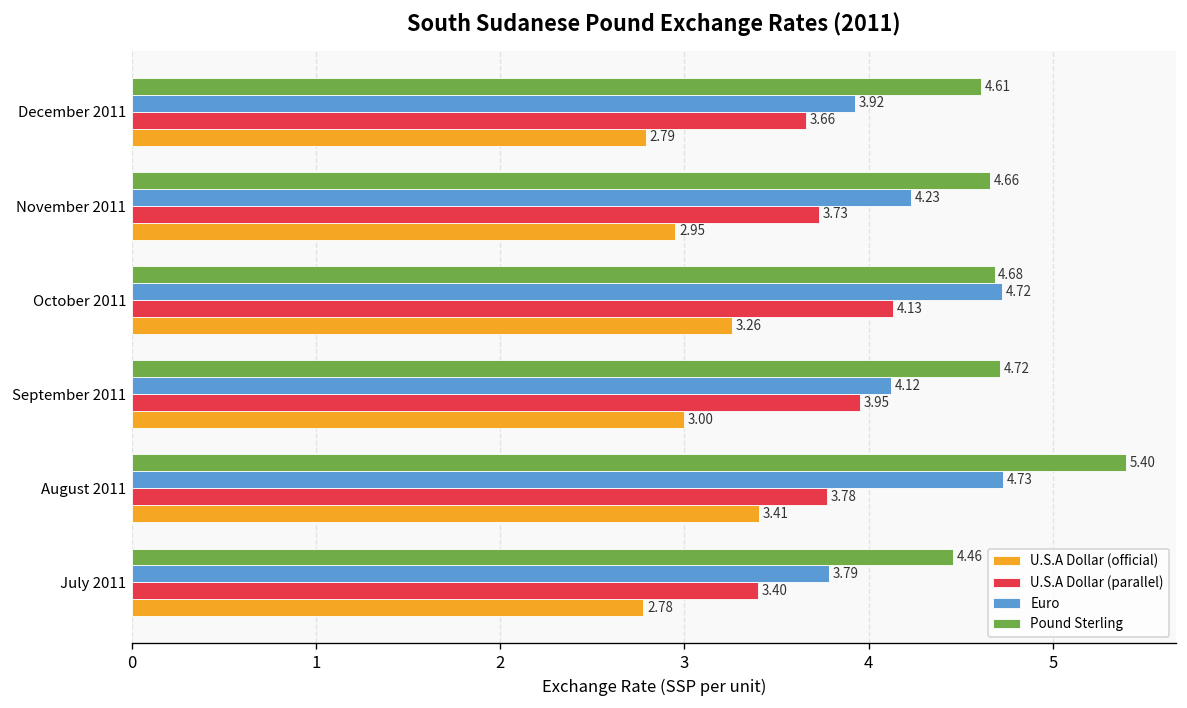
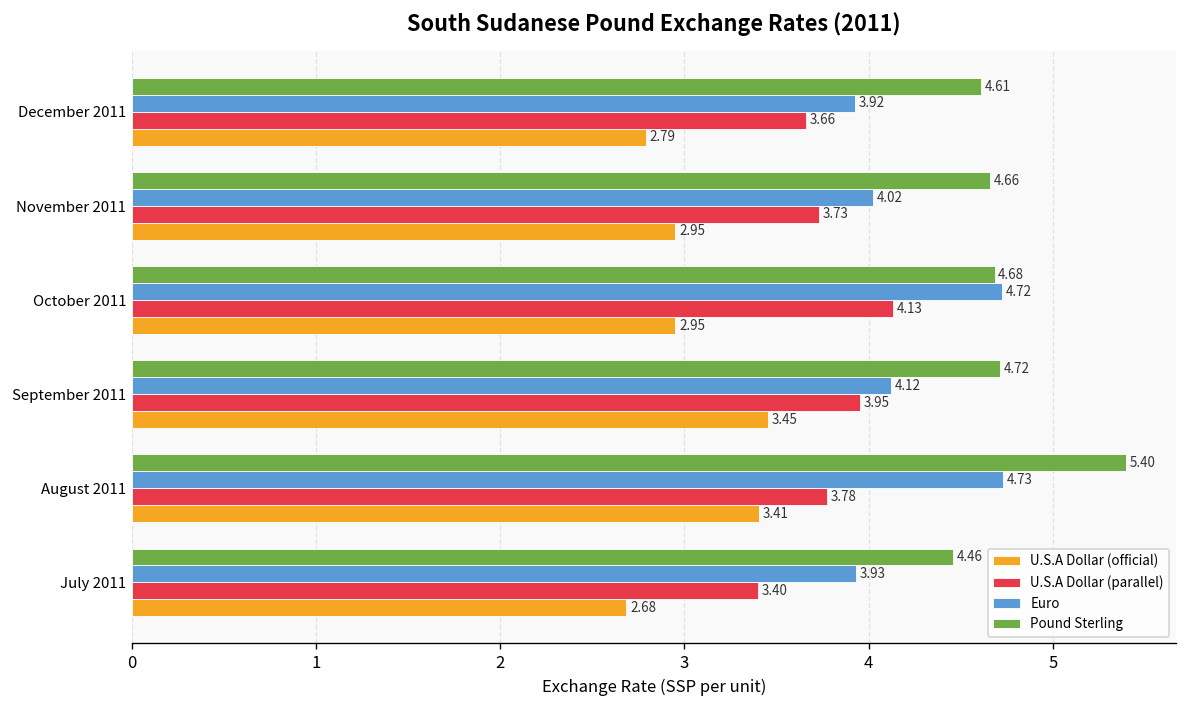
Euro, November 2011: 4.23 -> 4.02
U.S.A Dollar (official), October 2011: 3.26 -> 2.95
U.S.A Dollar (official), September 2011: 3.00 -> 3.45
Euro, July 2011: 3.79 -> 3.93
U.S.A Dollar (official), July 2011: 2.78 -> 2.68
